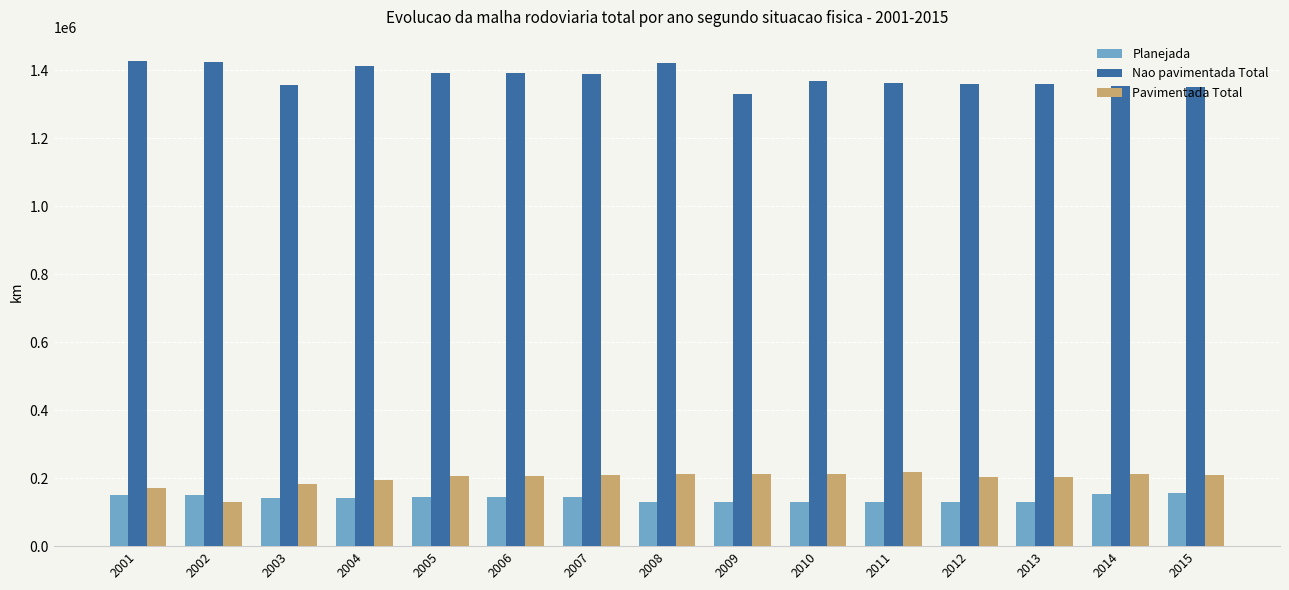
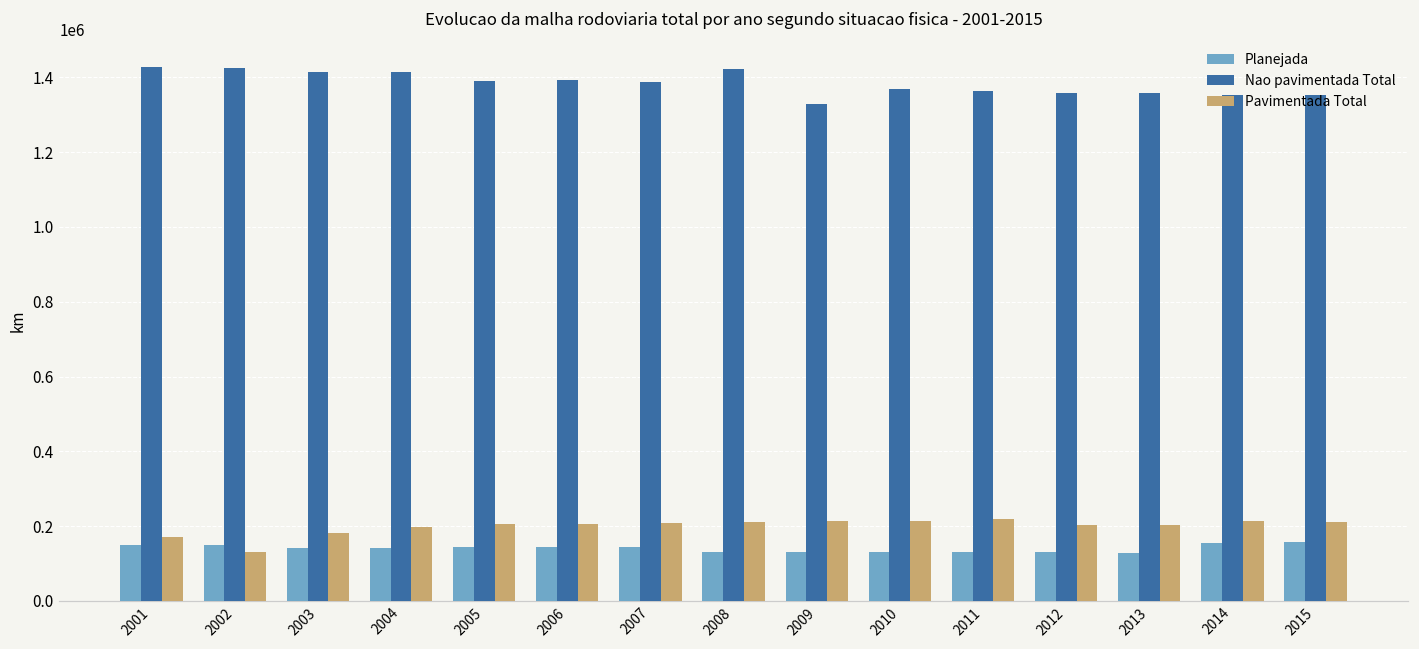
Nao pavimentada Total, 2003: 1360000 -> 1420000
